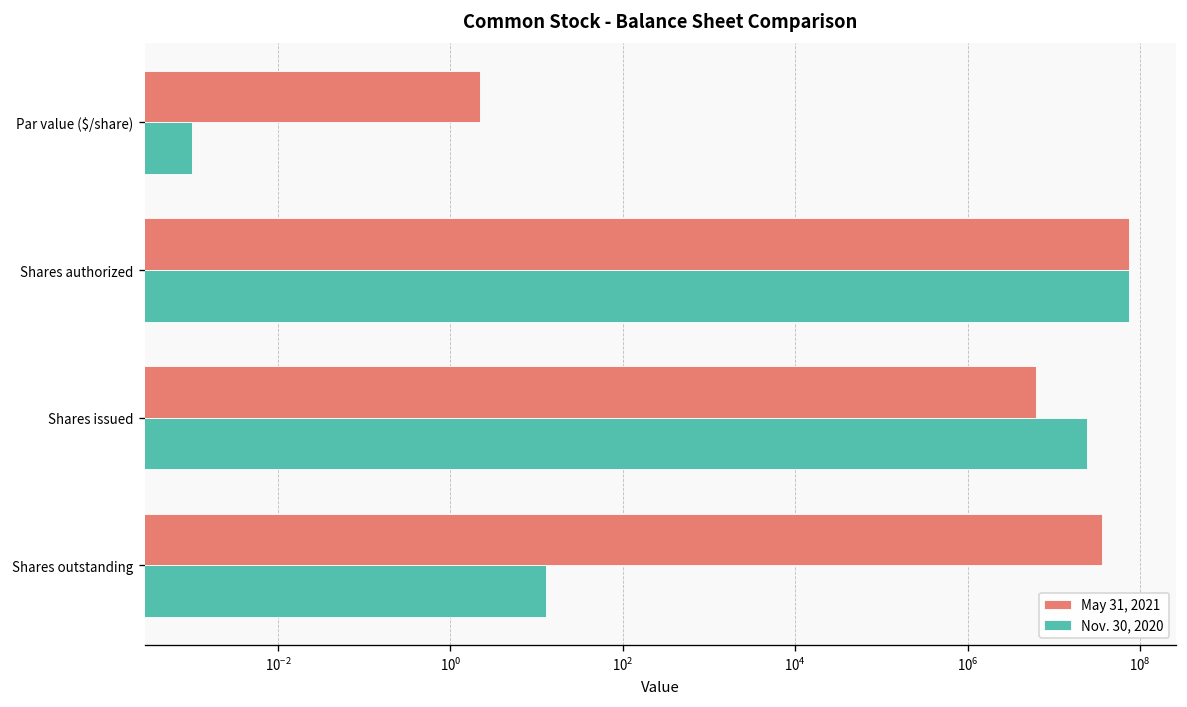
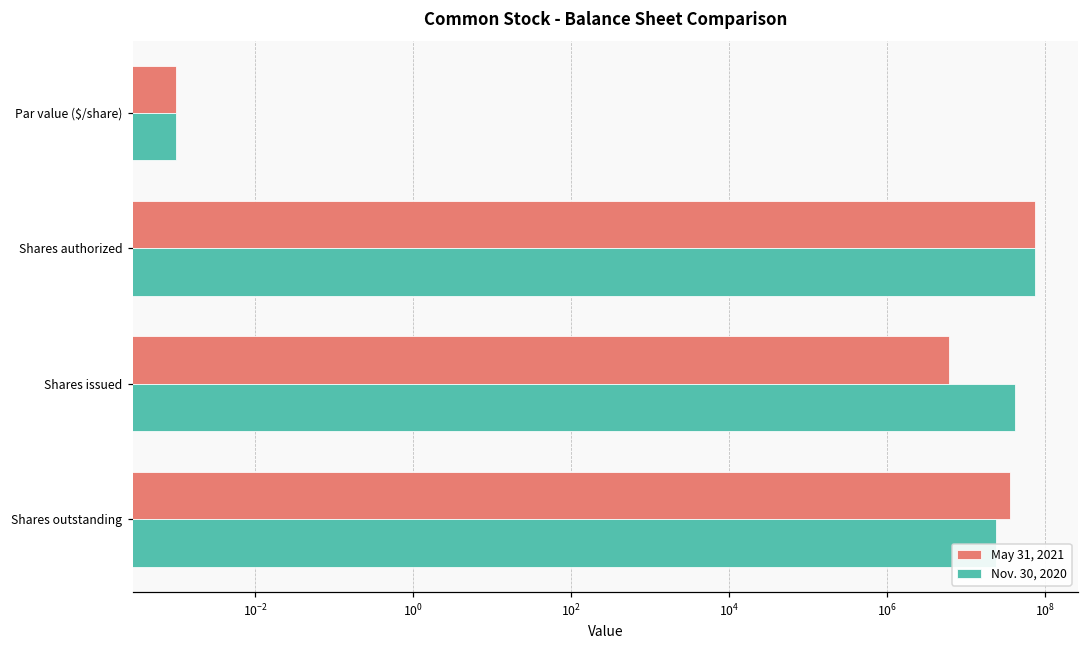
May 31, 2021, Par value ($/share): 2.2 -> 0.001
Nov. 30, 2020, Shares issued: 24000000 -> 40000000
Nov. 30, 2020, Shares outstanding: 13 -> 24000000
